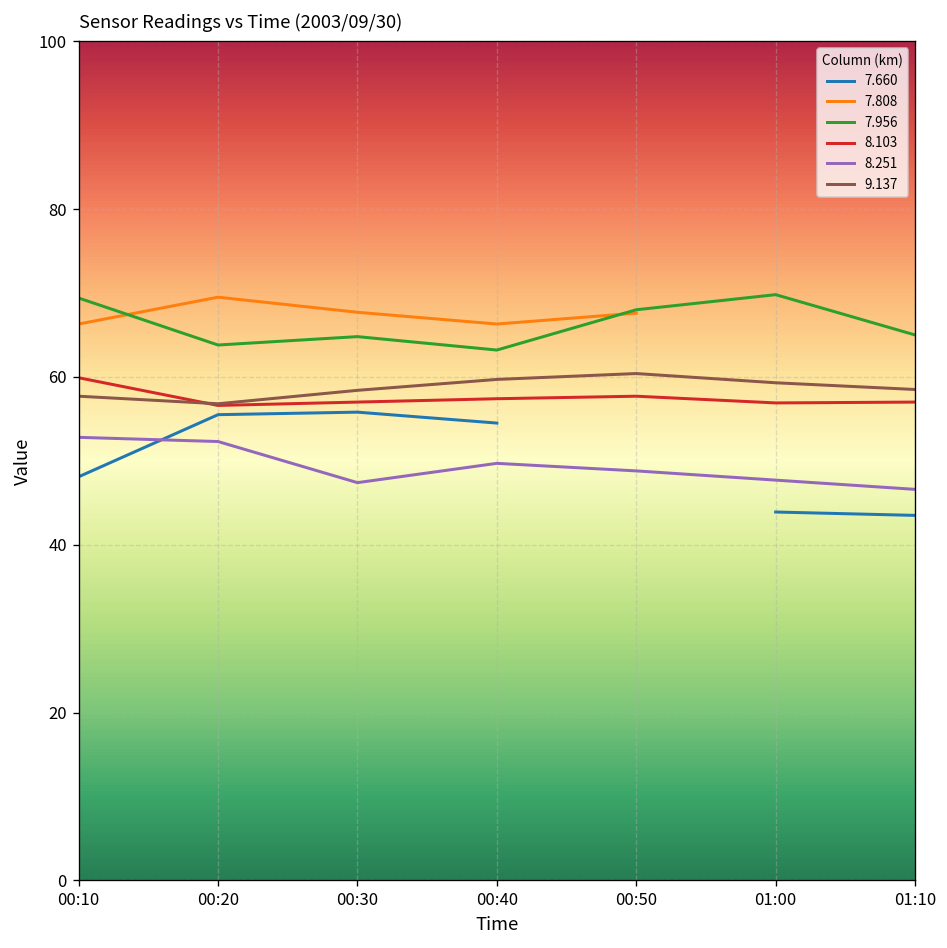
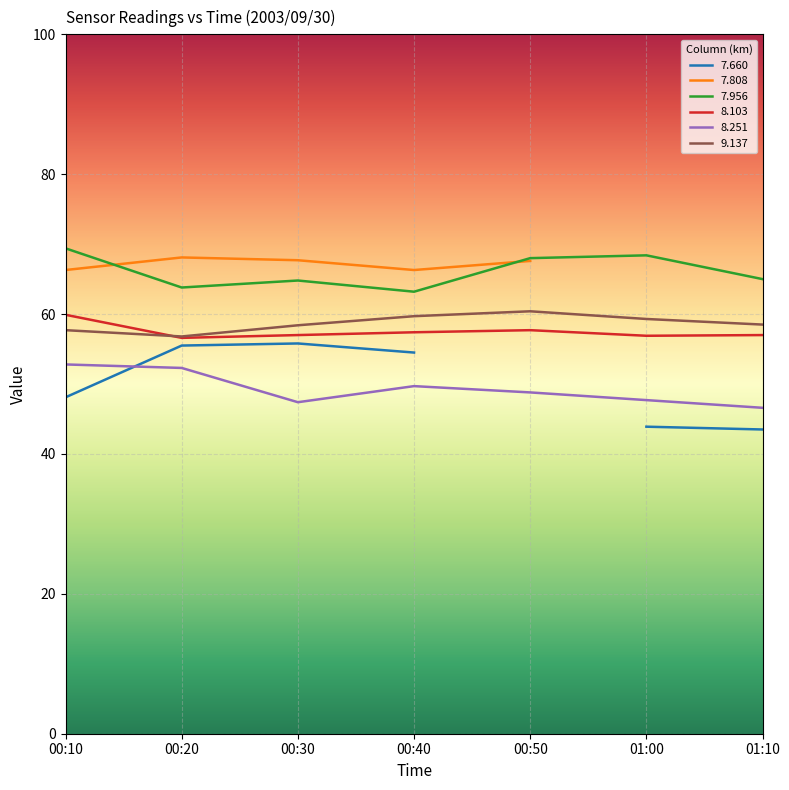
7.808, 00:20: 70 -> 68
7.956, 01:00: 70 -> 68
